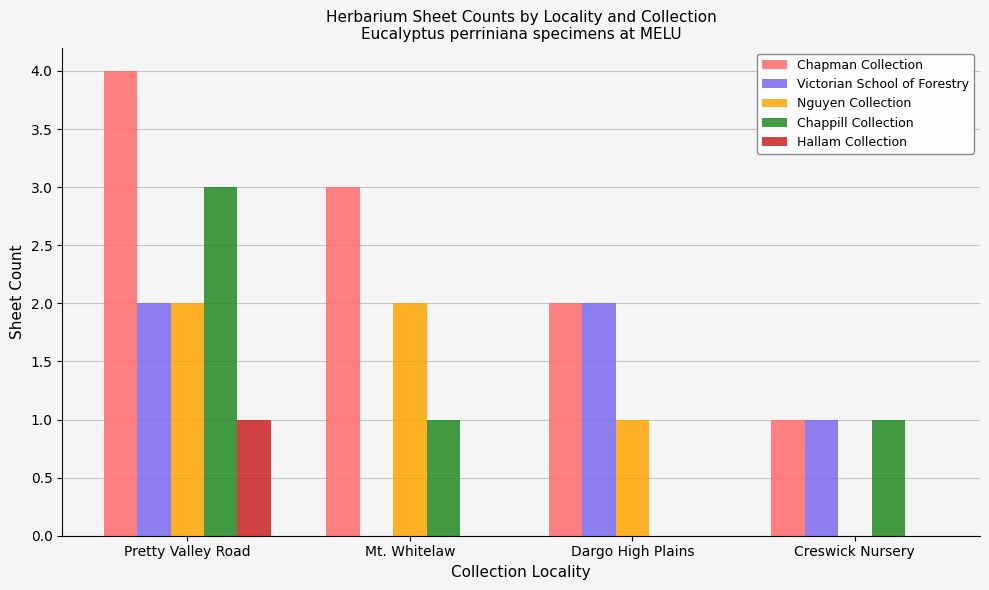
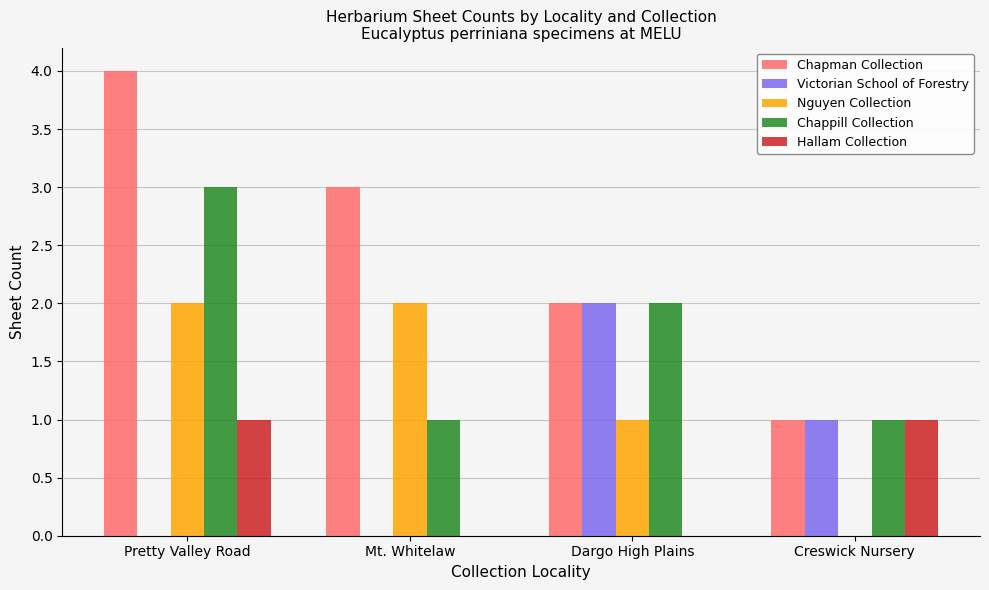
Victorian School of Forestry, Pretty Valley Road: 2 -> 0
Chappill Collection, Dargo High Plains: 0 -> 2
Hallam Collection, Creswick Nursery: 0 -> 1
